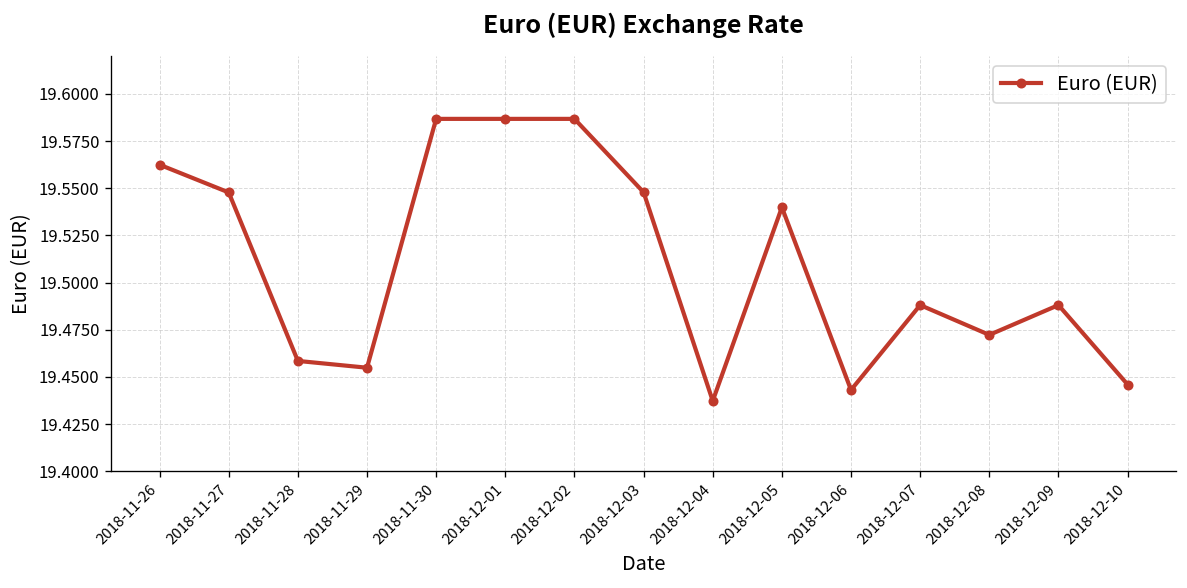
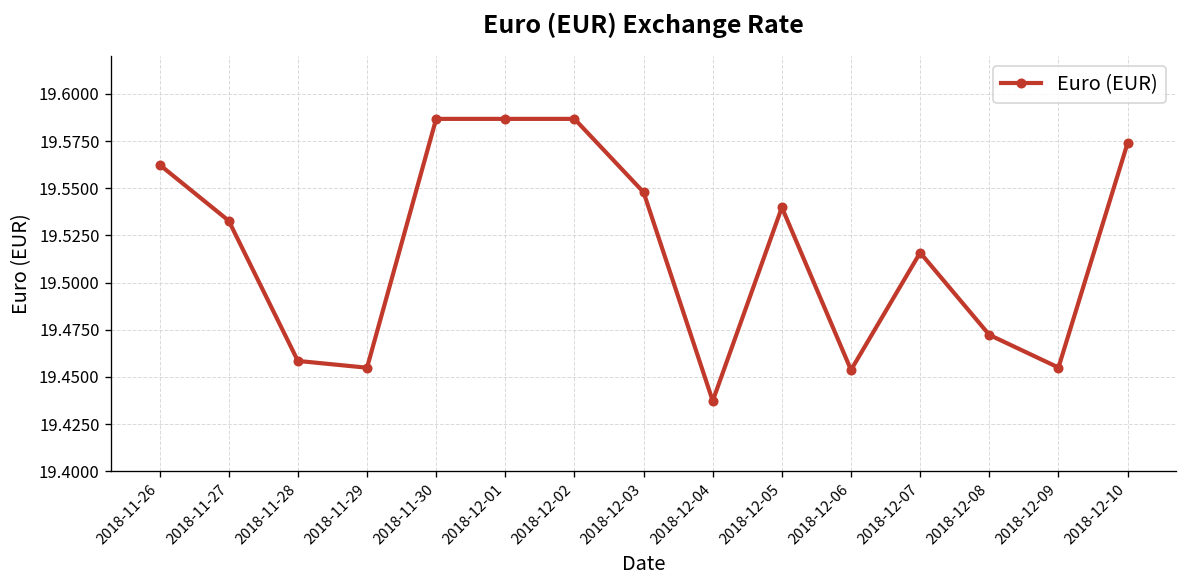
2018-11-27: 19.548 -> 19.533
2018-12-06: 19.443 -> 19.454
2018-12-07: 19.488 -> 19.516
2018-12-09: 19.488 -> 19.455
2018-12-10: 19.446 -> 19.574
